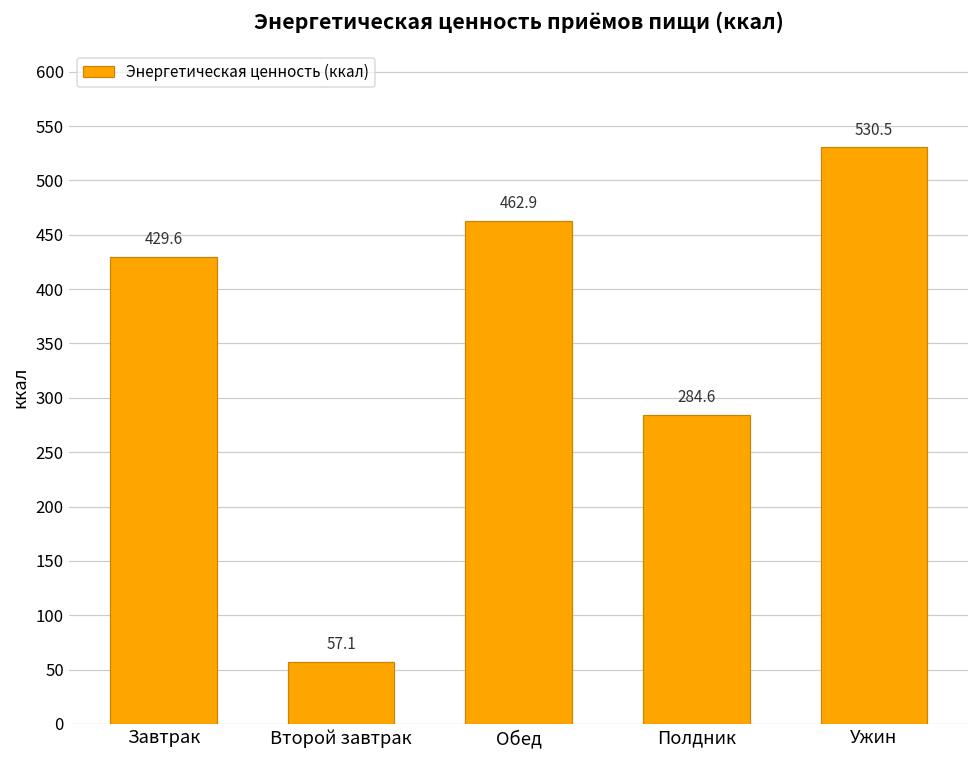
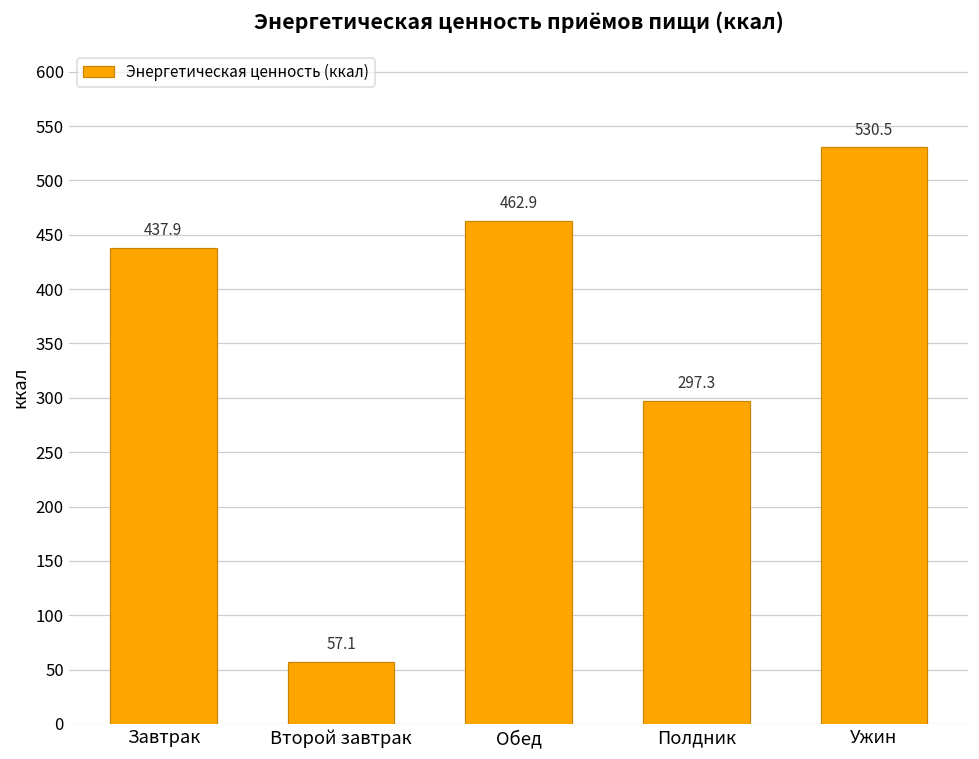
Завтрак: 429.6 -> 437.9
Полдник: 284.6 -> 297.3
